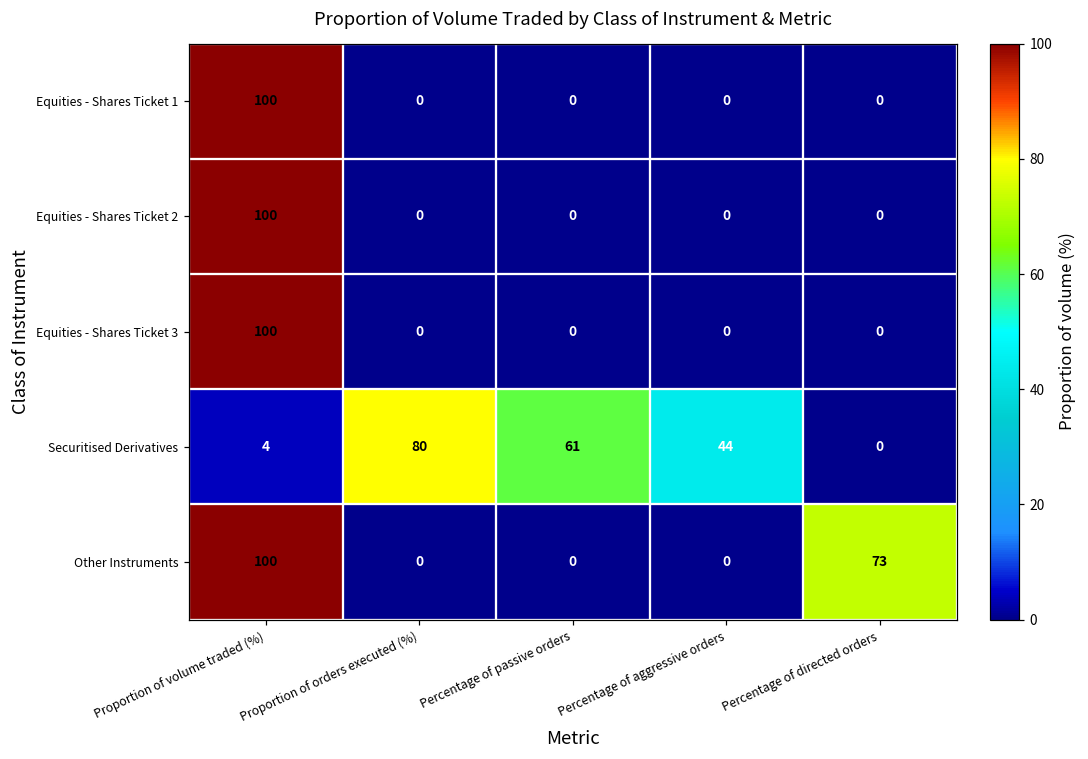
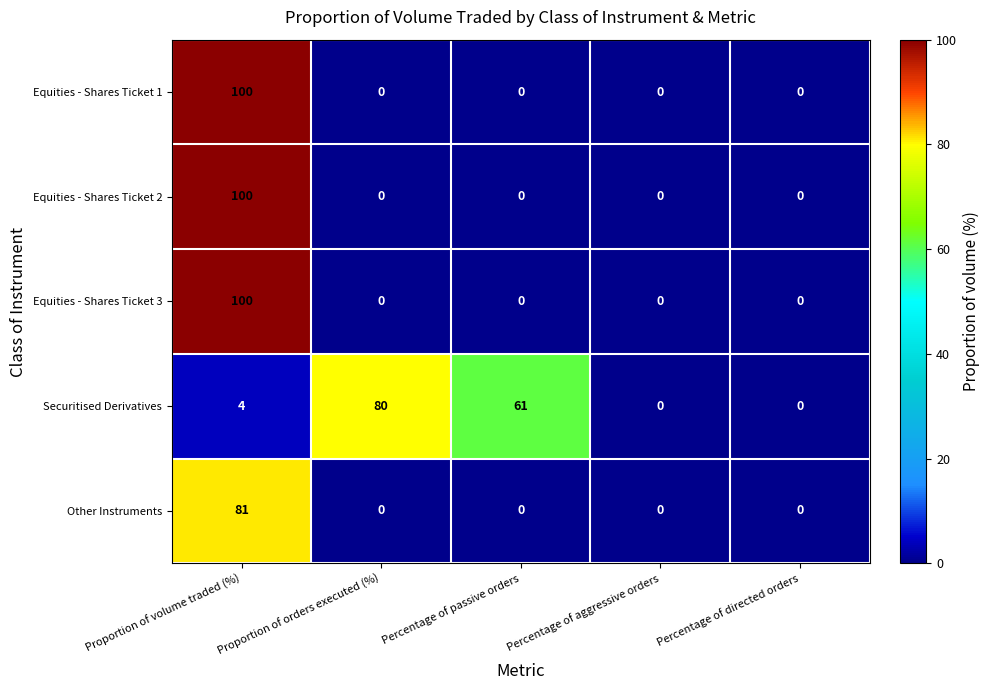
Securitised Derivatives, Percentage of aggressive orders: 44 -> 0
Other Instruments, Proportion of volume traded (%): 100 -> 81
Other Instruments, Percentage of directed orders: 73 -> 0
